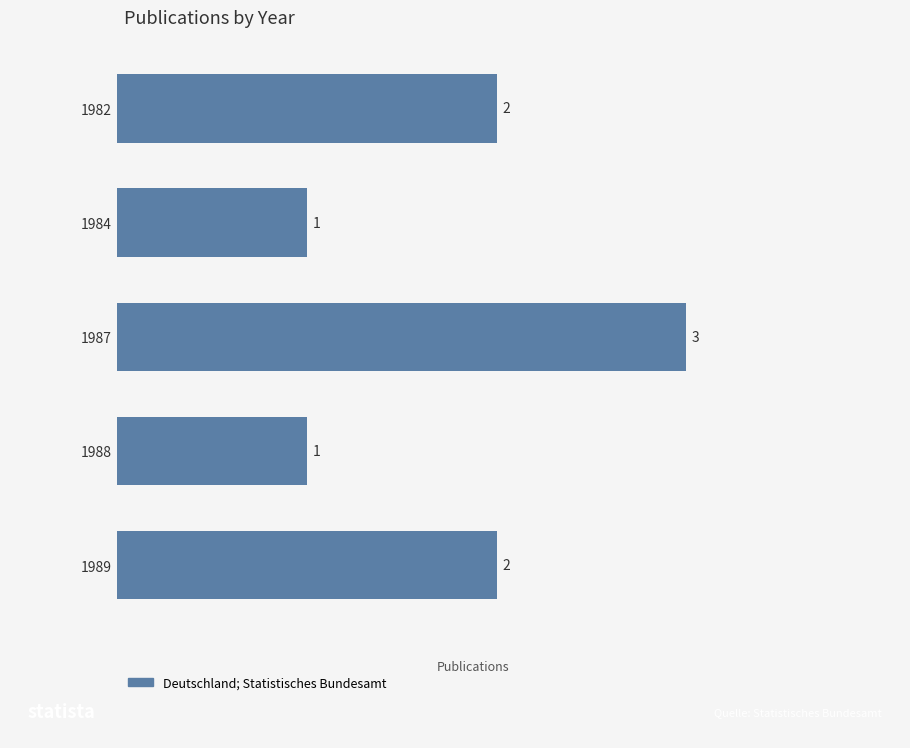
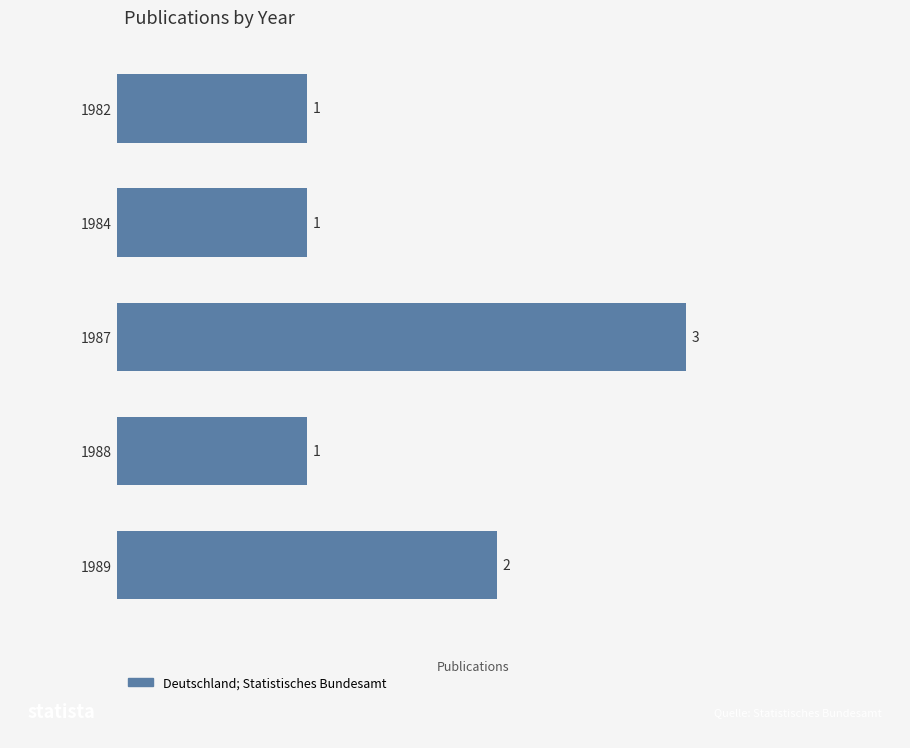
1982: 2 -> 1
